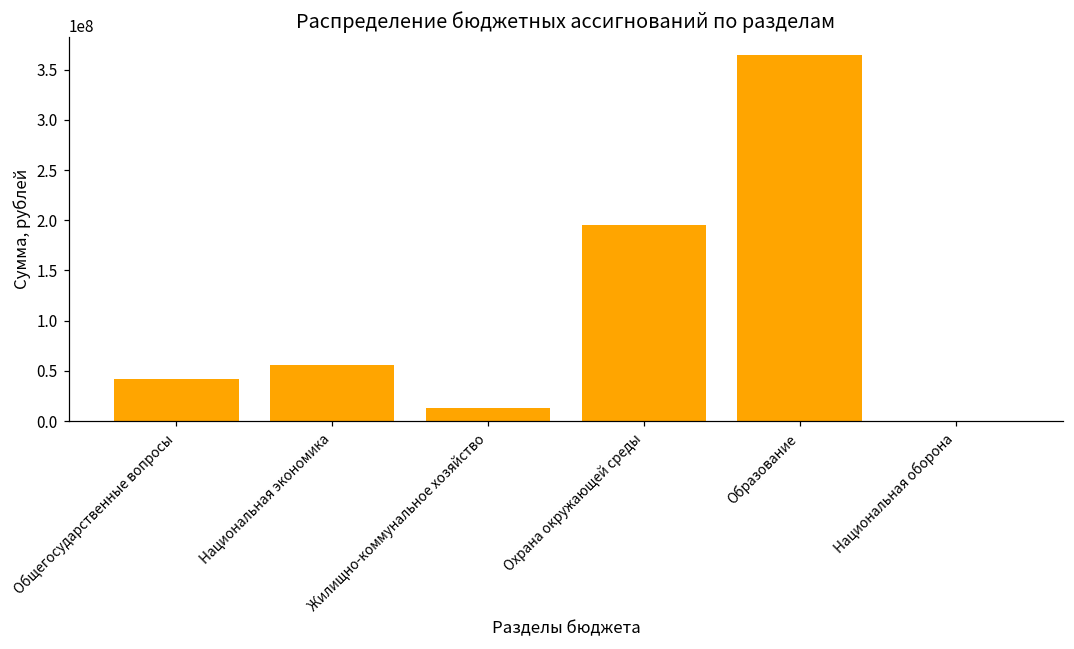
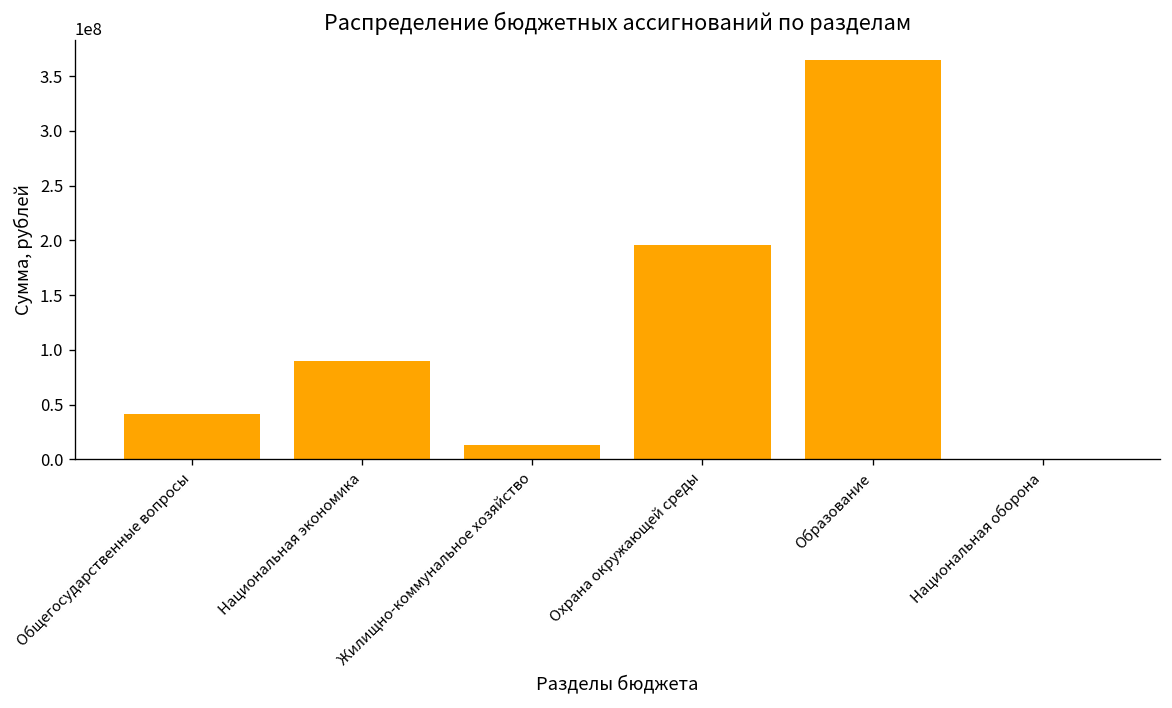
Национальная экономика: 60000000 -> 90000000
